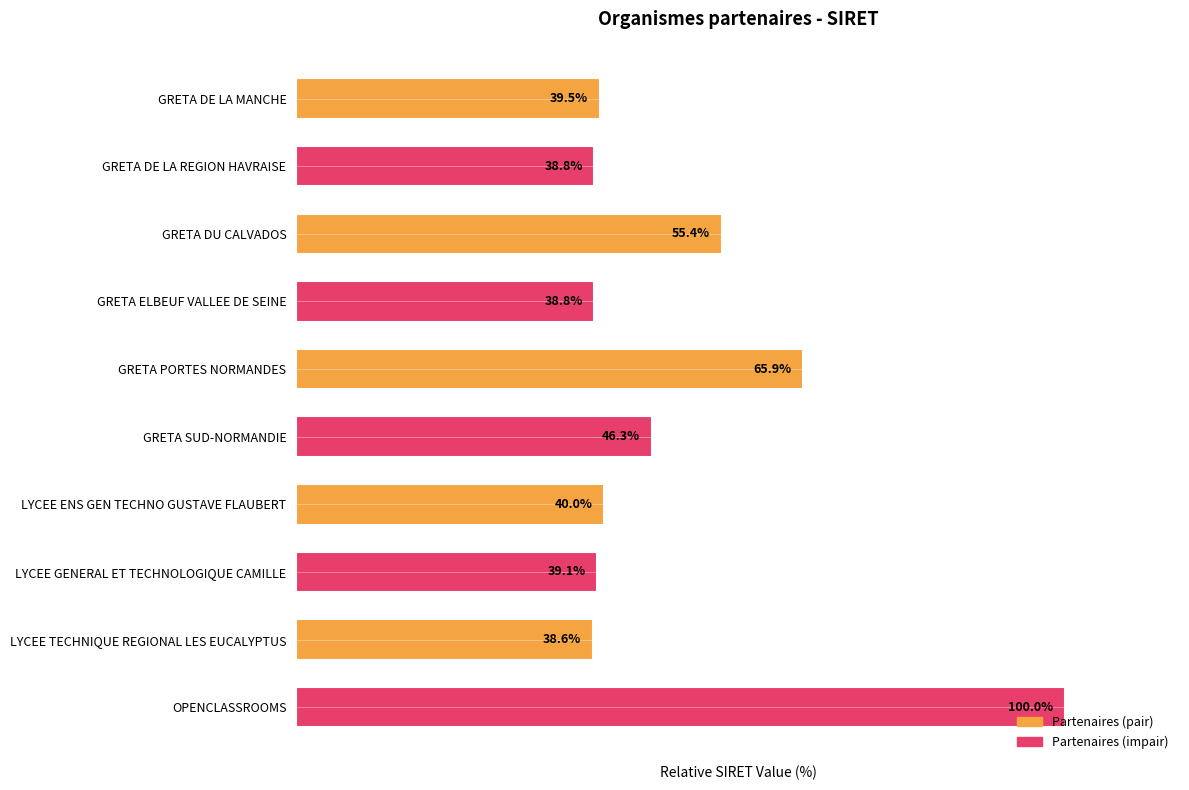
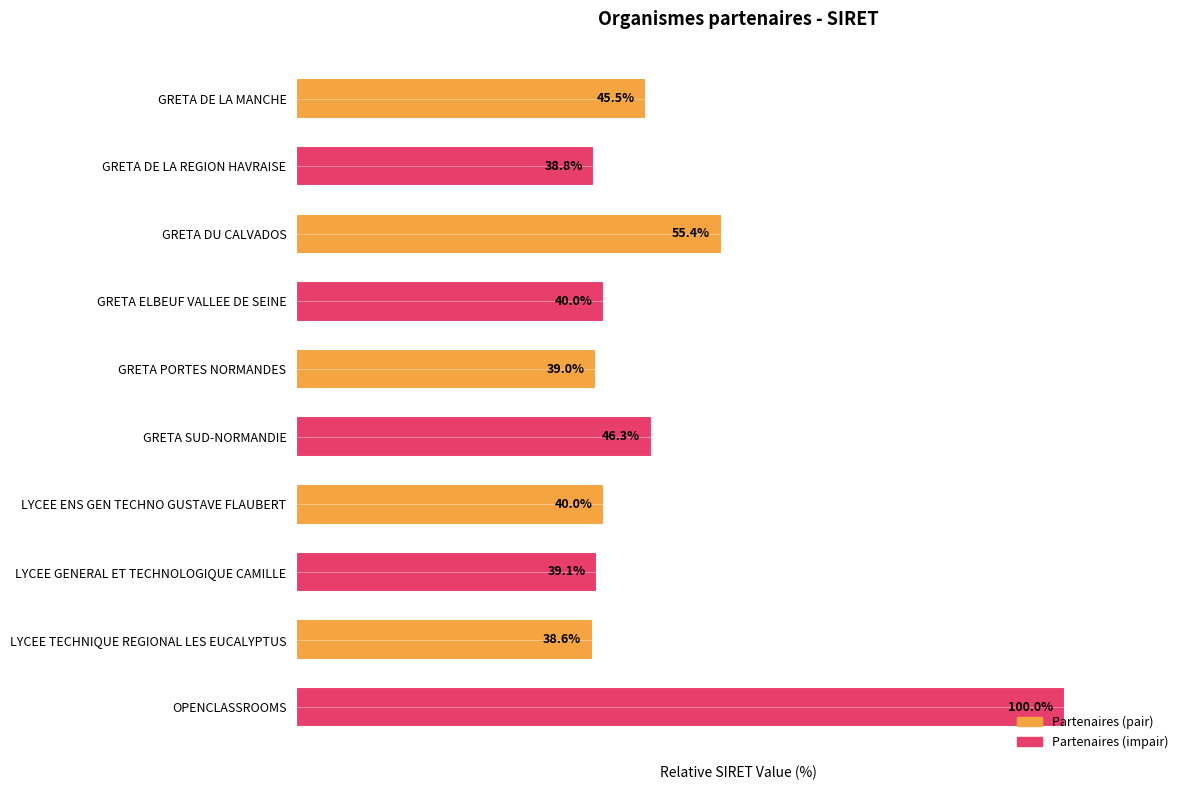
GRETA DE LA MANCHE: 39.5% -> 45.5%
GRETA ELBEUF VALLEE DE SEINE: 38.8% -> 40.0%
GRETA PORTES NORMANDES: 65.9% -> 39.0%
